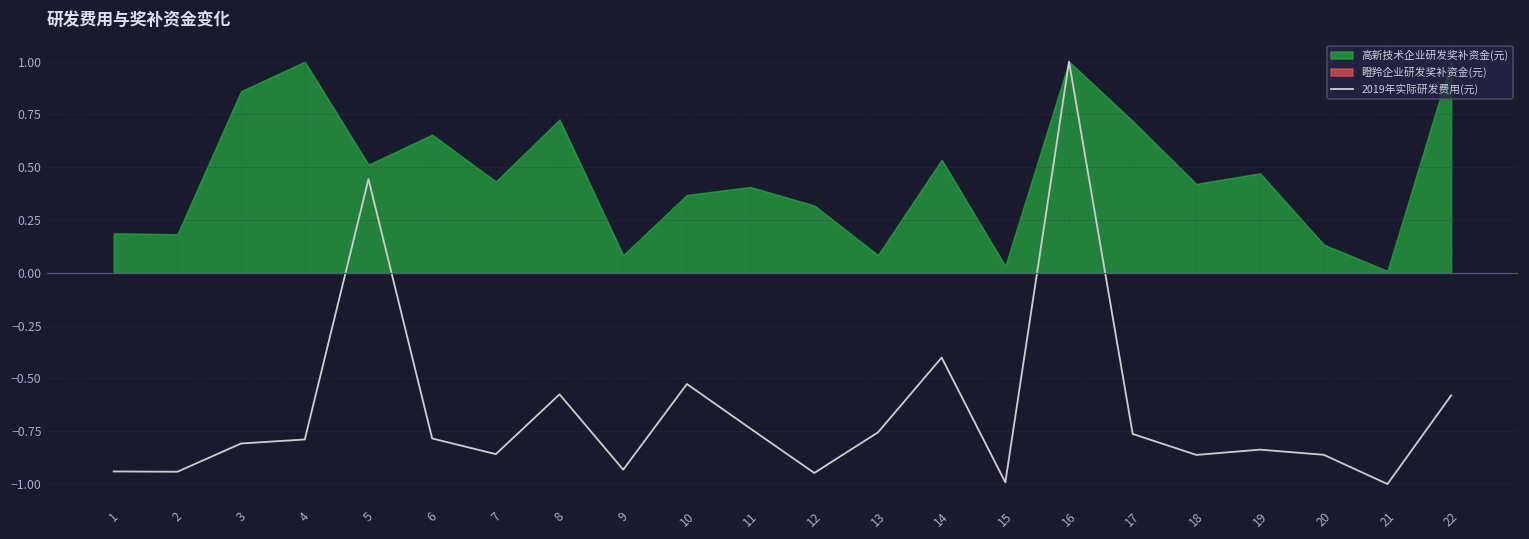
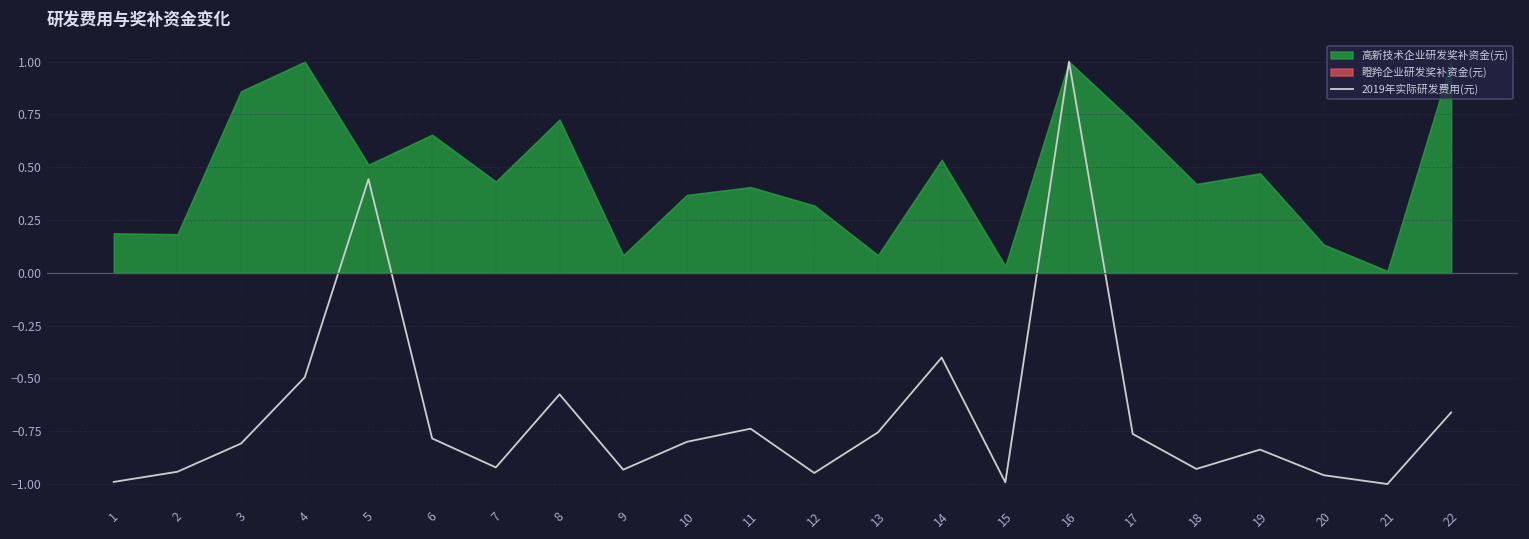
2019年实际研发费用(元), 1: -0.94 -> -0.99
2019年实际研发费用(元), 4: -0.79 -> -0.49
2019年实际研发费用(元), 7: -0.86 -> -0.92
2019年实际研发费用(元), 10: -0.53 -> -0.80
2019年实际研发费用(元), 18: -0.86 -> -0.93
2019年实际研发费用(元), 20: -0.86 -> -0.96
2019年实际研发费用(元), 22: -0.58 -> -0.66
